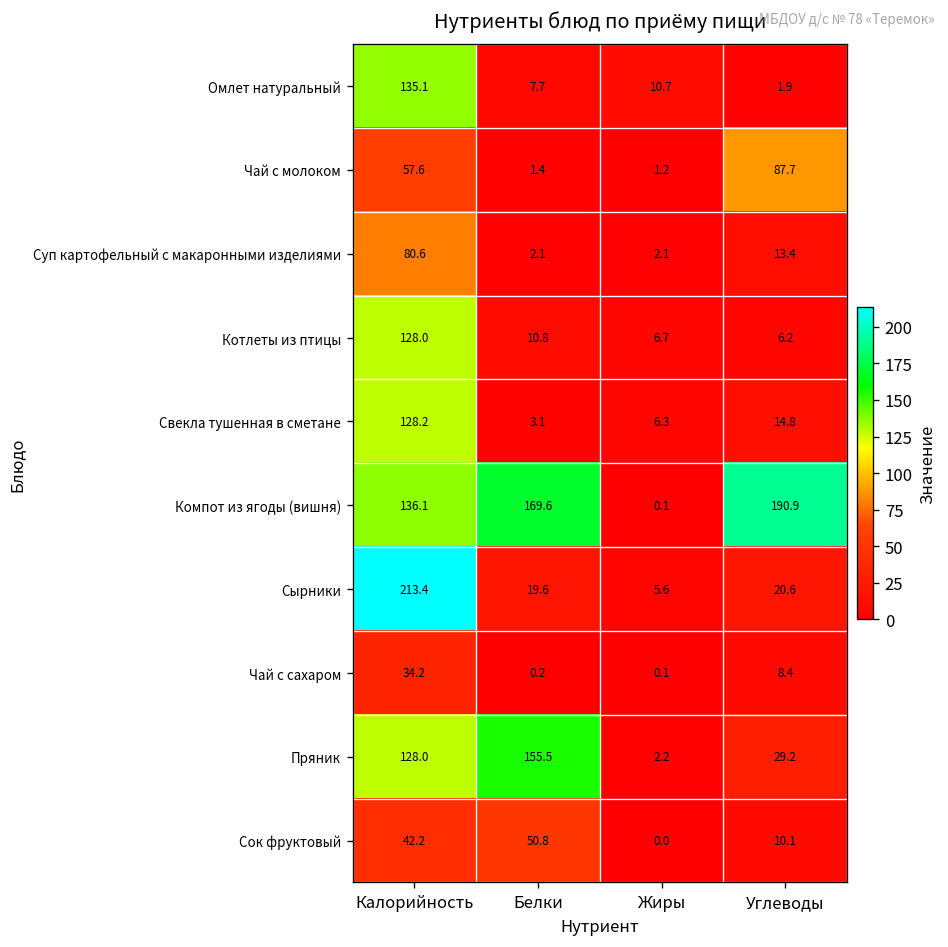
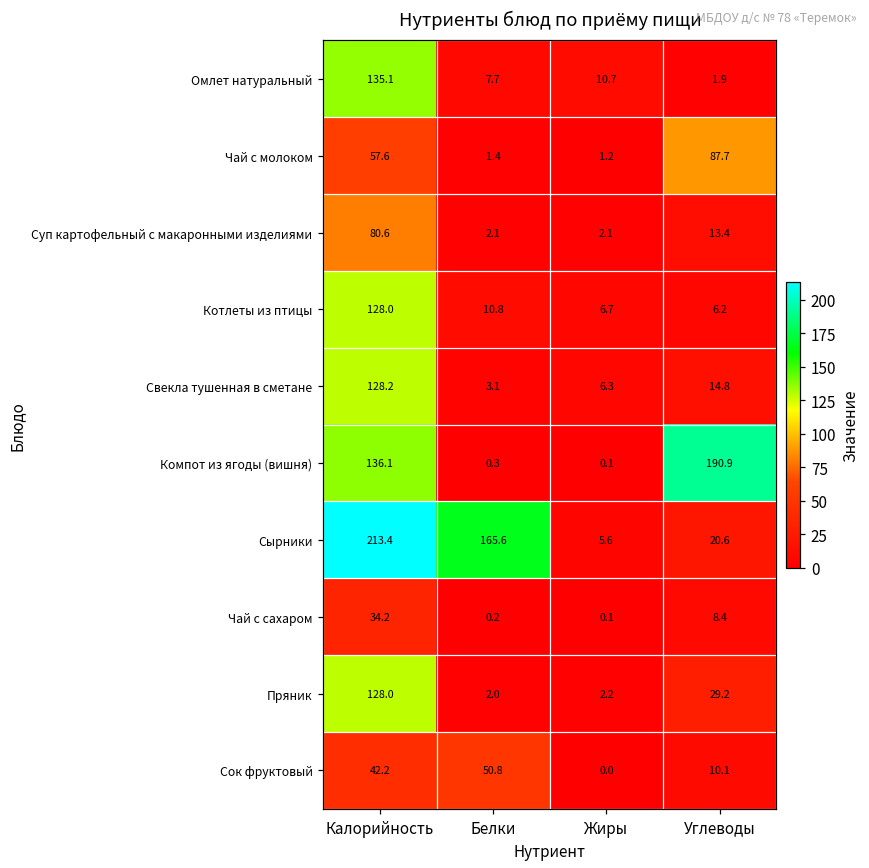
Компот из ягоды (вишня), Белки: 169.6 -> 0.3
Сырники, Белки: 19.6 -> 165.6
Пряник, Белки: 155.5 -> 2.0
